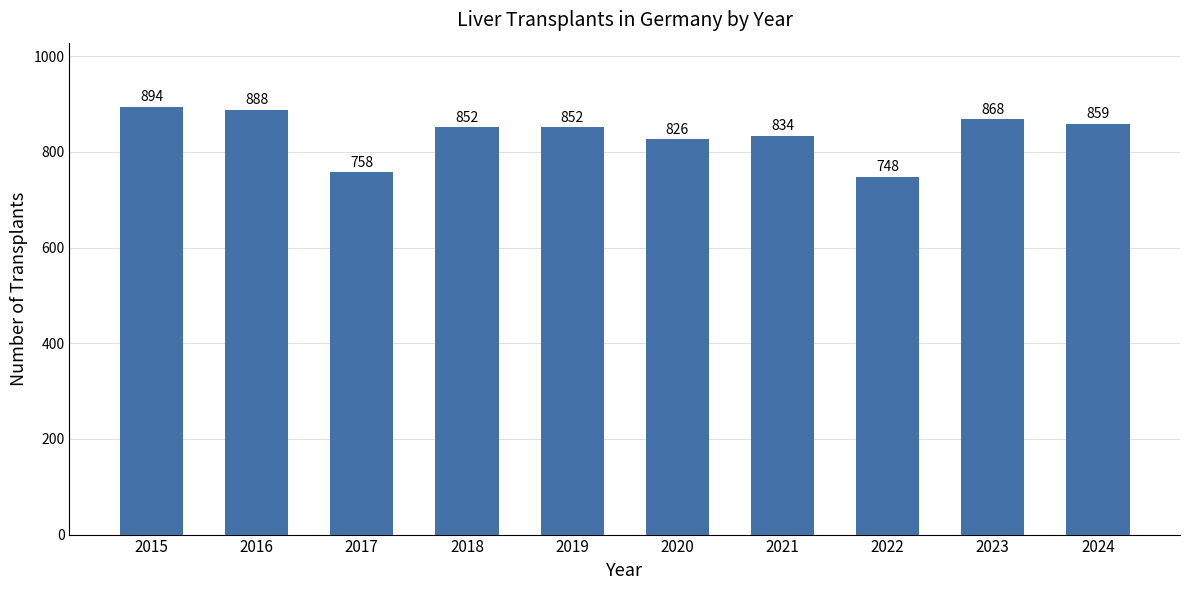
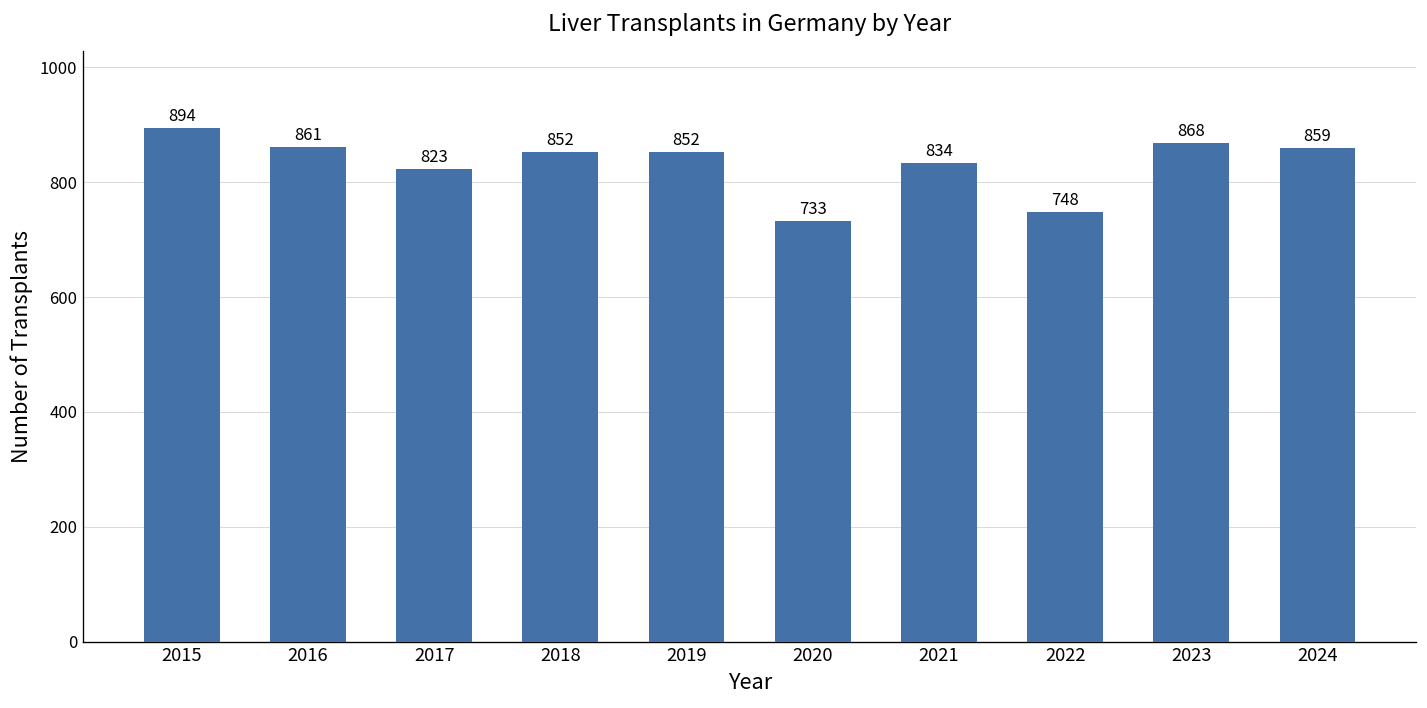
2016: 888 -> 861
2017: 758 -> 823
2020: 826 -> 733
